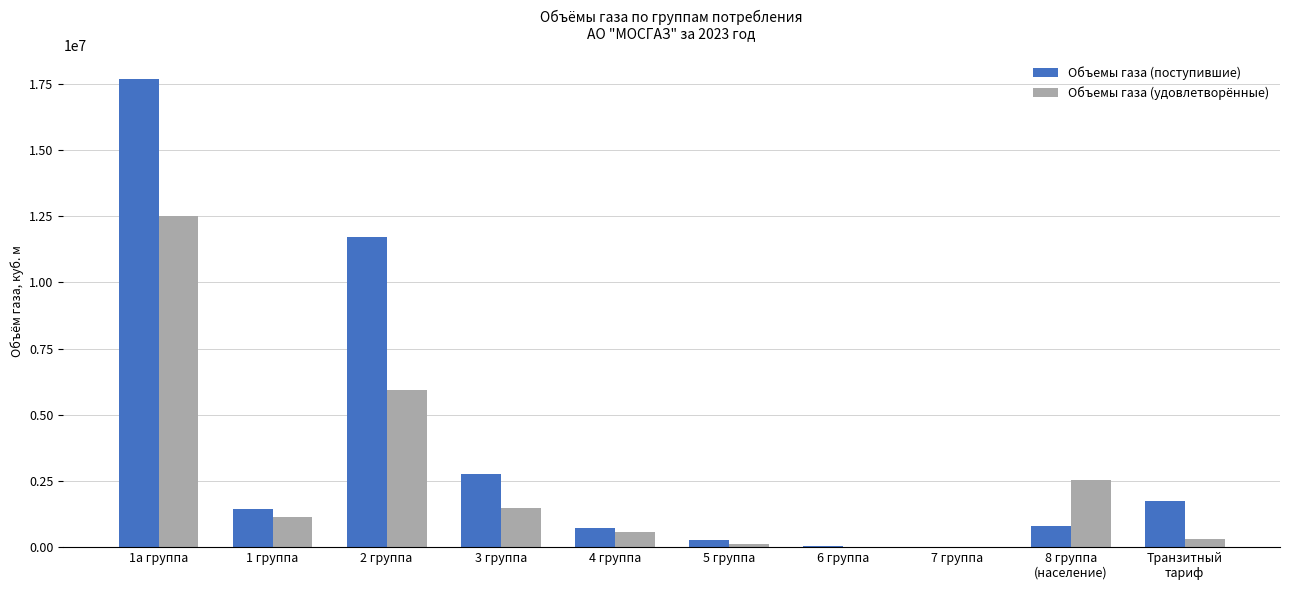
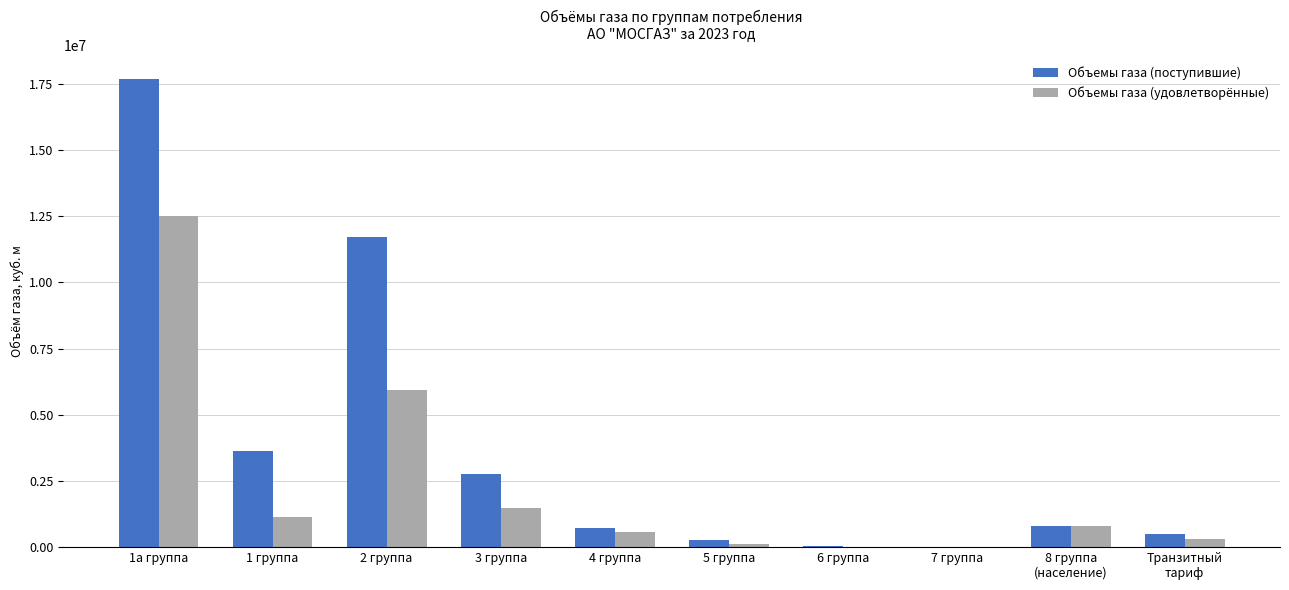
Объемы газа (поступившие), 1 группа: 1400000 -> 3600000
Объемы газа (удовлетворённые), 8 группа (население): 2500000 -> 800000
Объемы газа (поступившие), Транзитный тариф: 1700000 -> 500000
